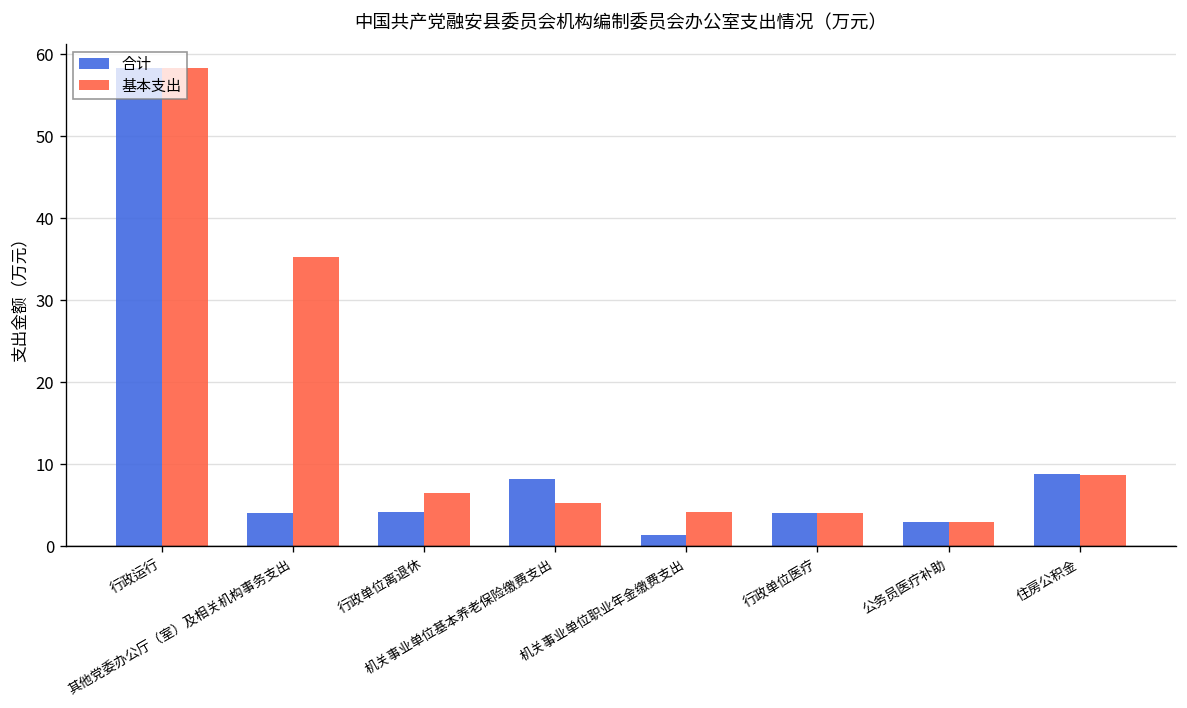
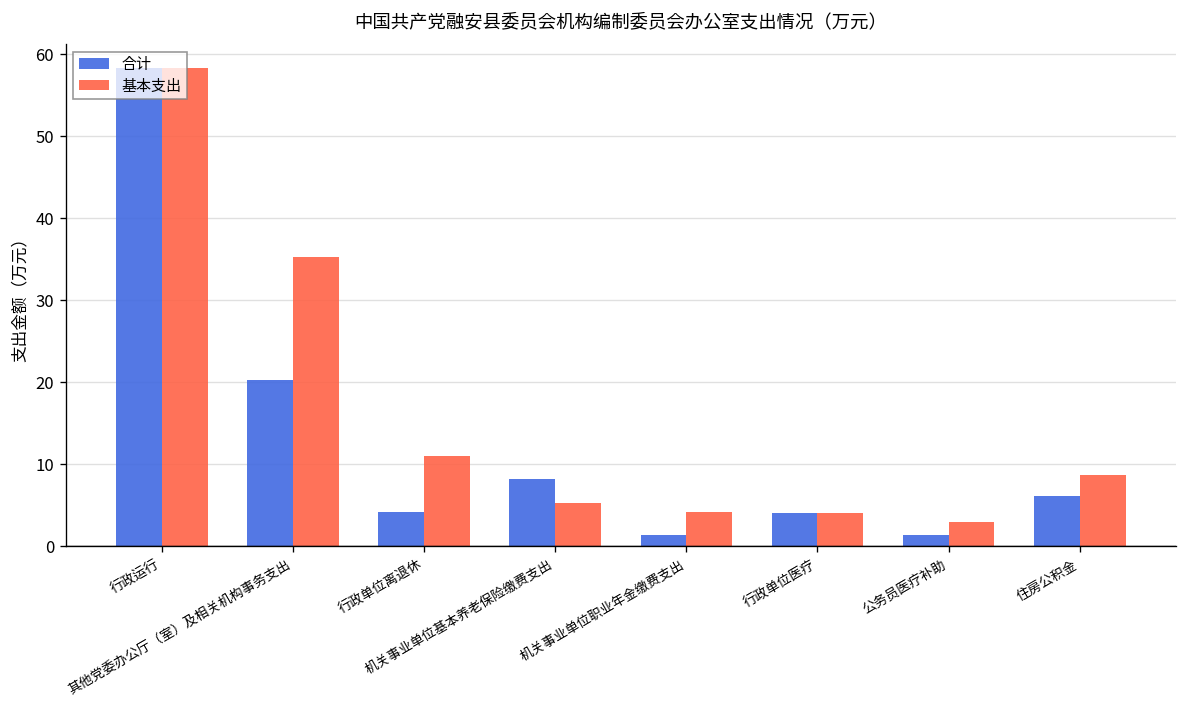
合计, 其他党委办公厅（室）及相关机构事务支出: 4 -> 20
基本支出, 行政单位离退休: 6 -> 11
合计, 公务员医疗补助: 3 -> 1
合计, 住房公积金: 9 -> 6
